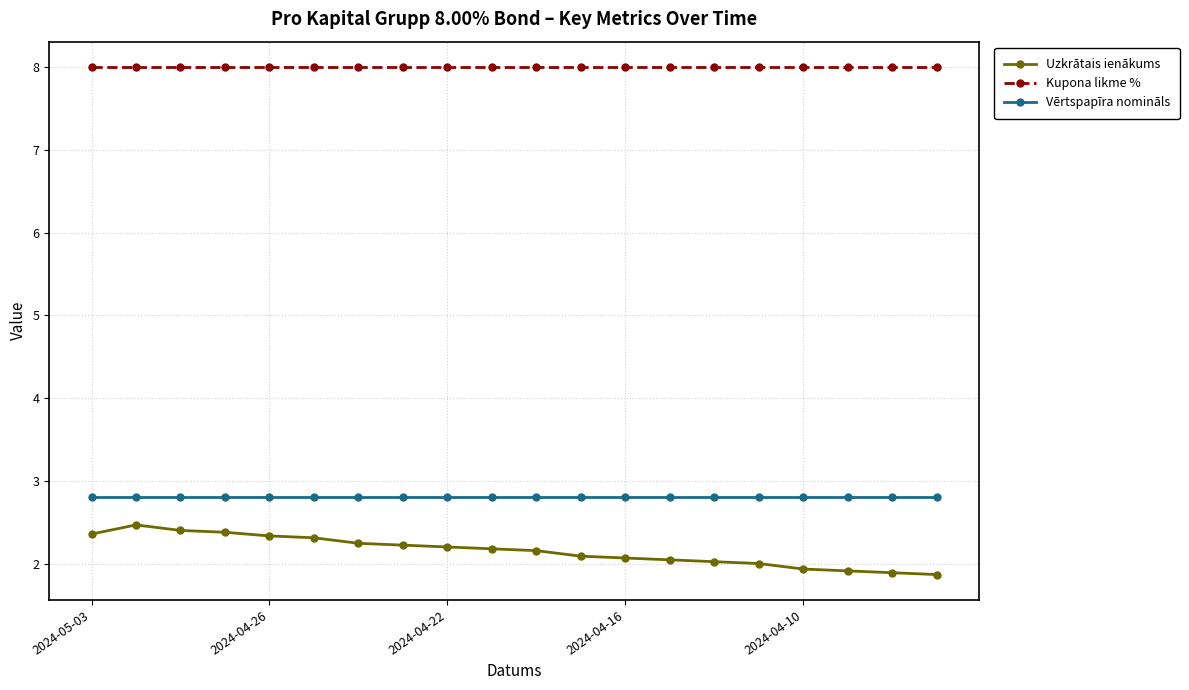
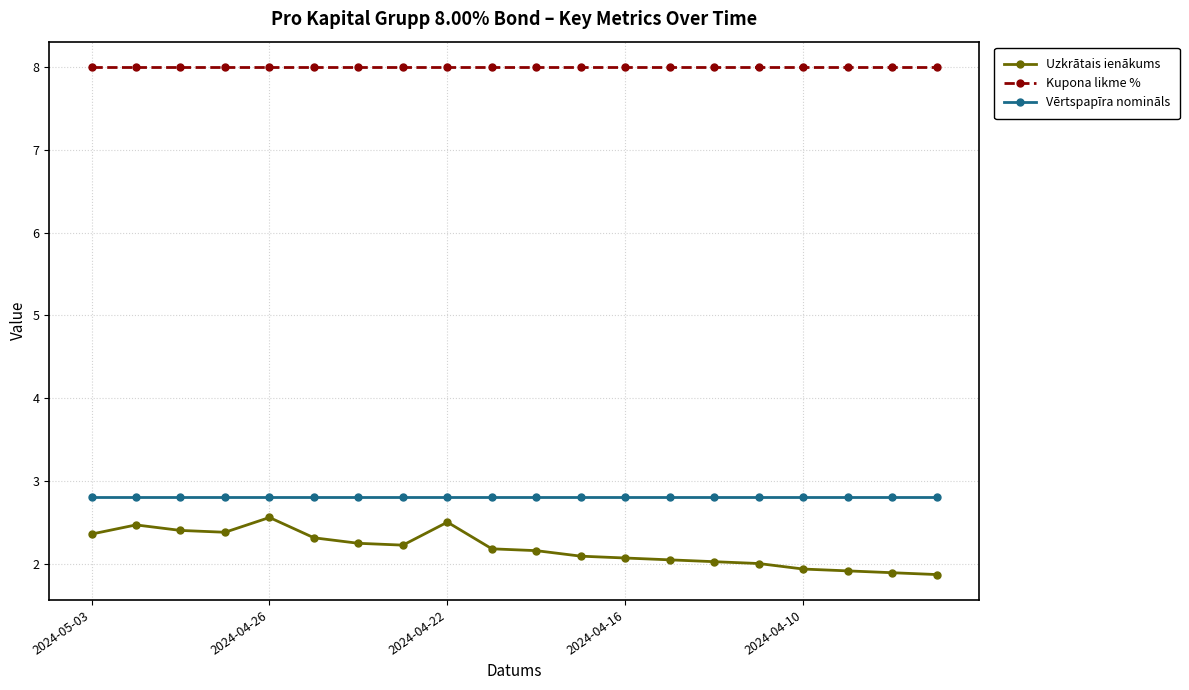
Uzkrātais ienākums, 2024-04-26: 2.3 -> 2.6
Uzkrātais ienākums, 2024-04-22: 2.2 -> 2.5
